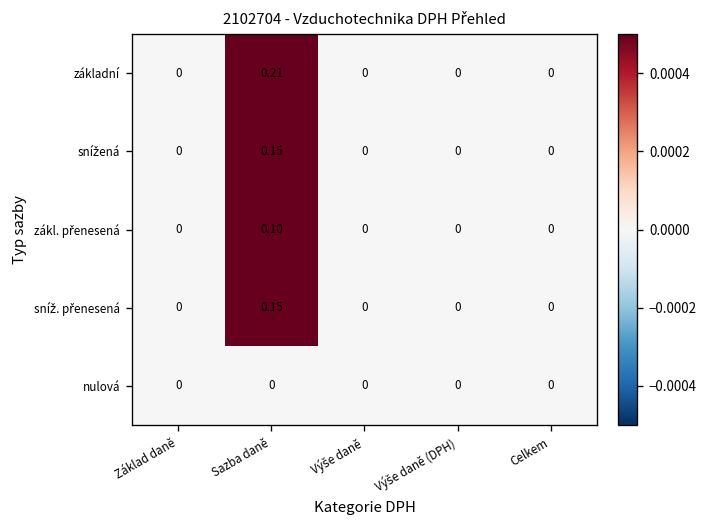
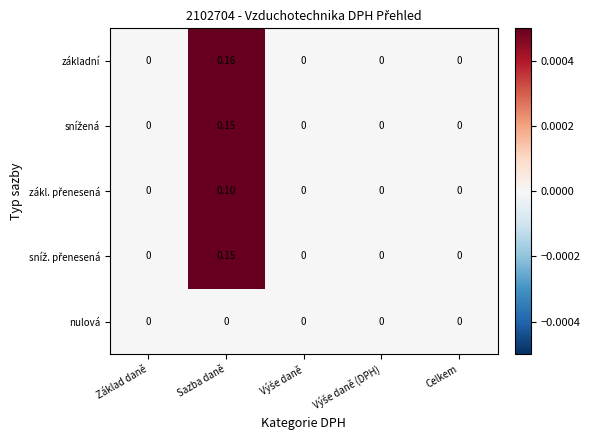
základní, Sazba daně: 0.21 -> 0.16
